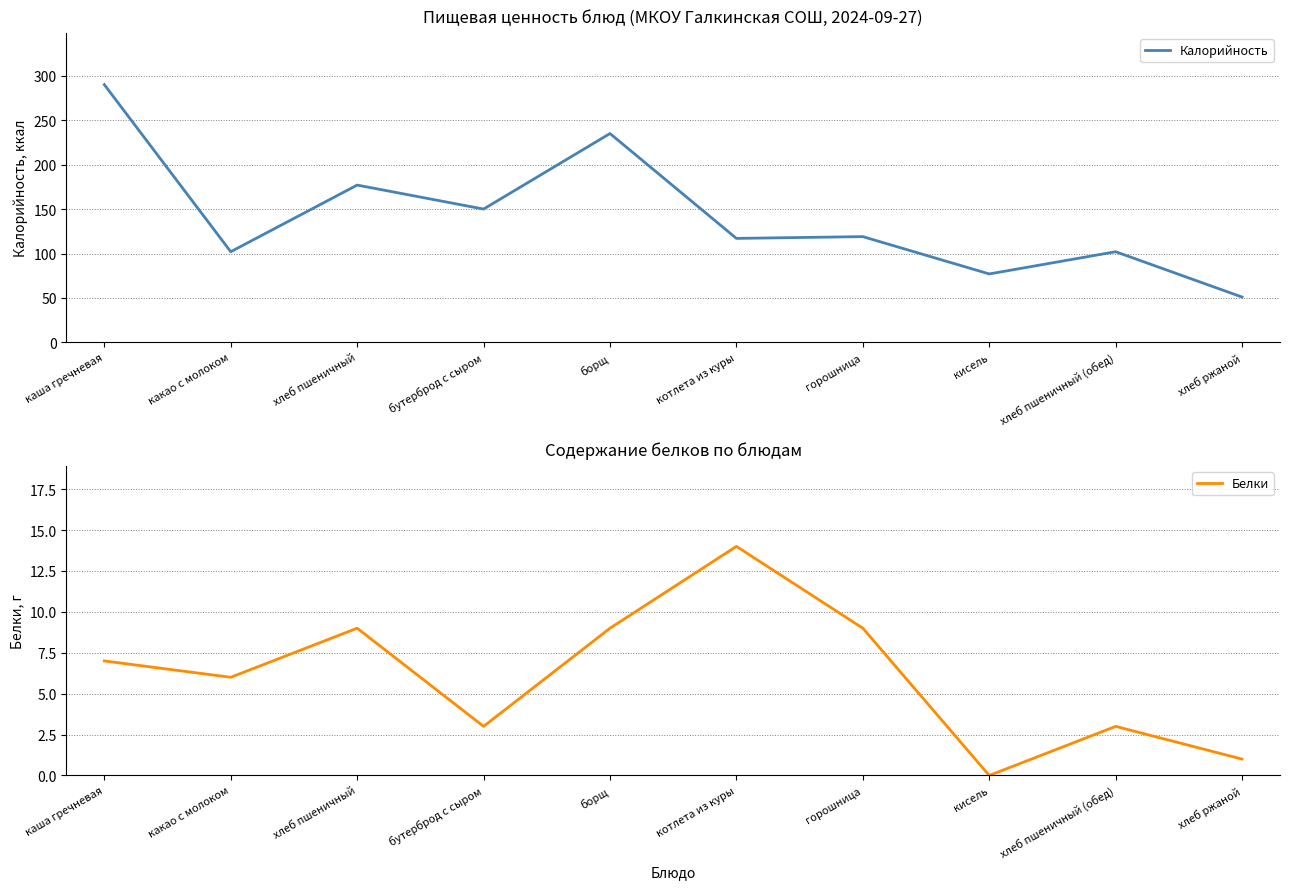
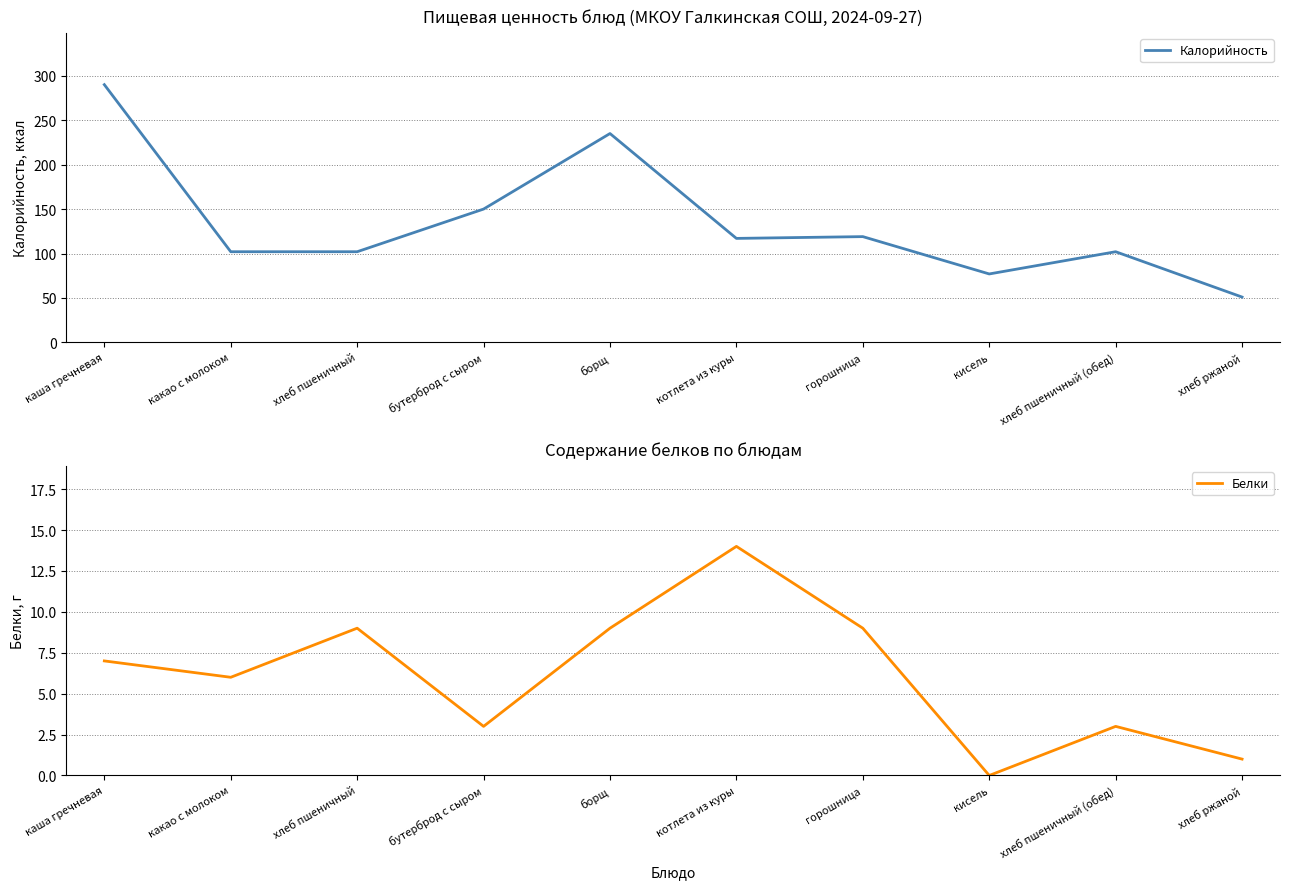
Пищевая ценность блюд (МКОУ Галкинская СОШ, 2024-09-27), хлеб пшеничный: 180 -> 100
